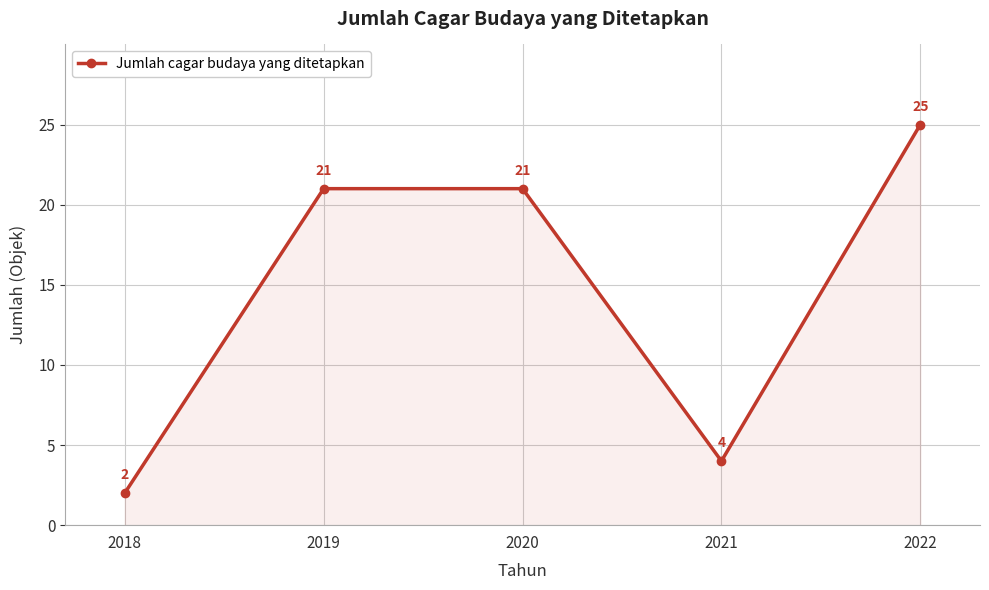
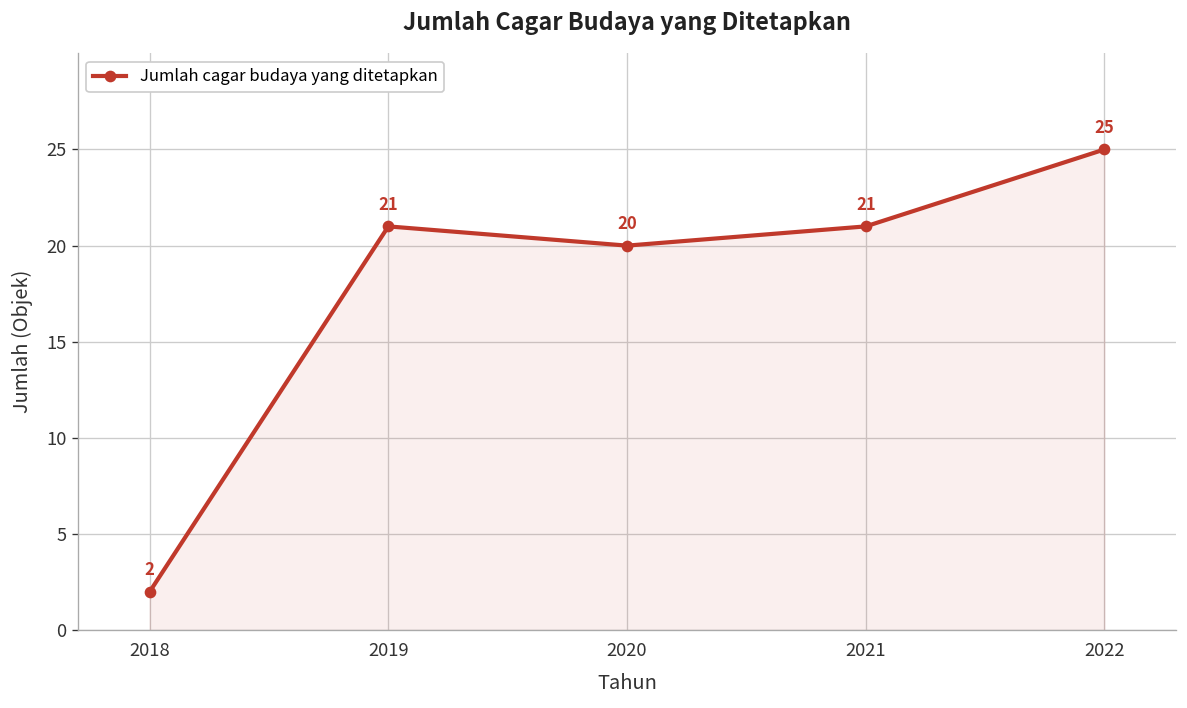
2020: 21 -> 20
2021: 4 -> 21
